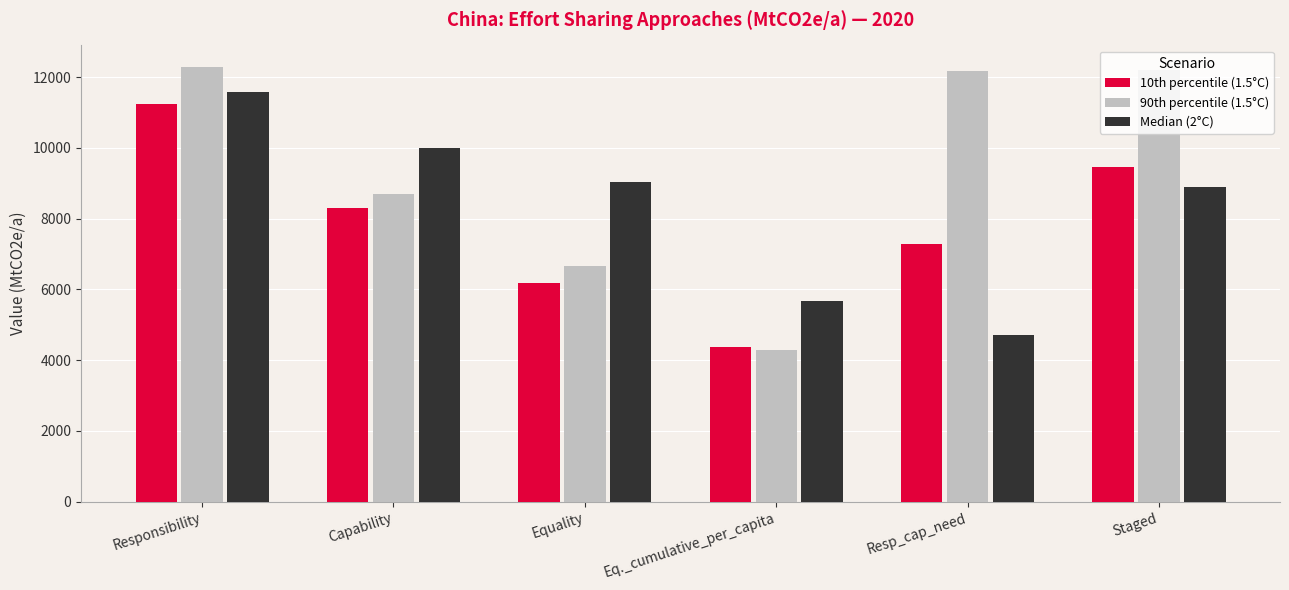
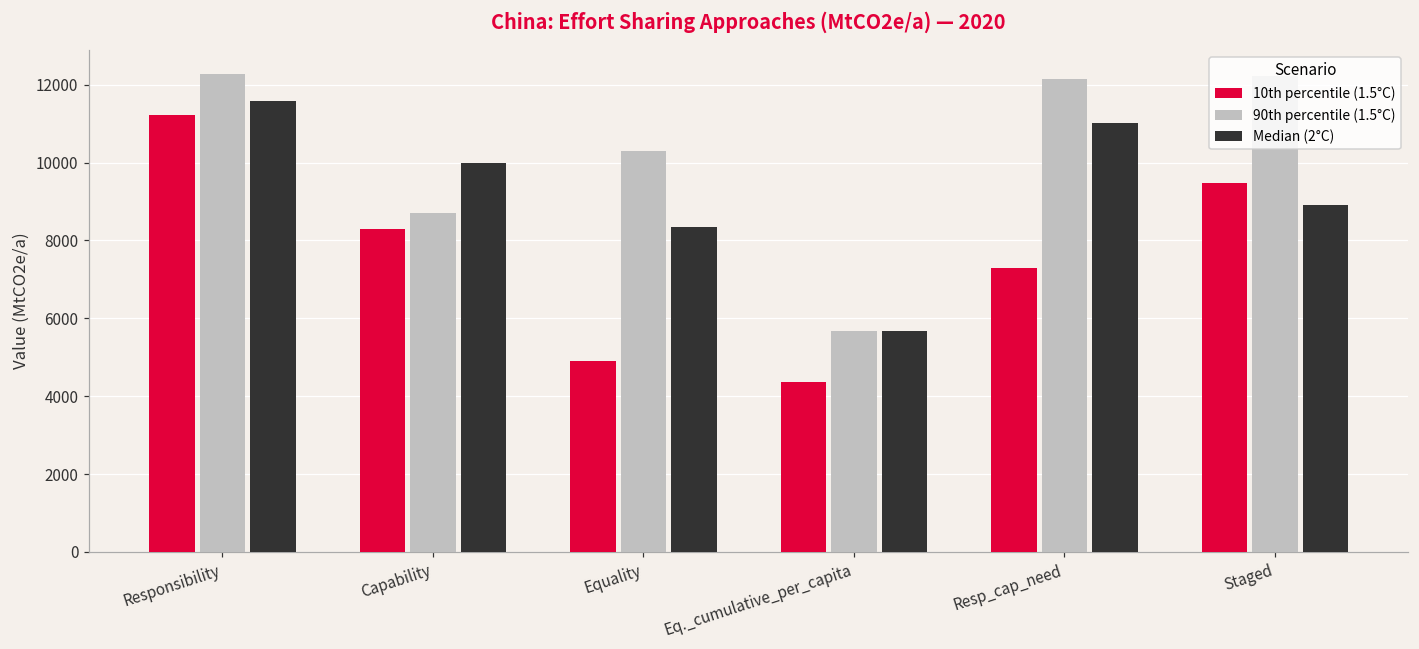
10th percentile (1.5°C), Equality: 6200 -> 4900
90th percentile (1.5°C), Equality: 6700 -> 10300
Median (2°C), Equality: 9000 -> 8400
90th percentile (1.5°C), Eq._cumulative_per_capita: 4300 -> 5700
Median (2°C), Resp_cap_need: 4700 -> 11000
